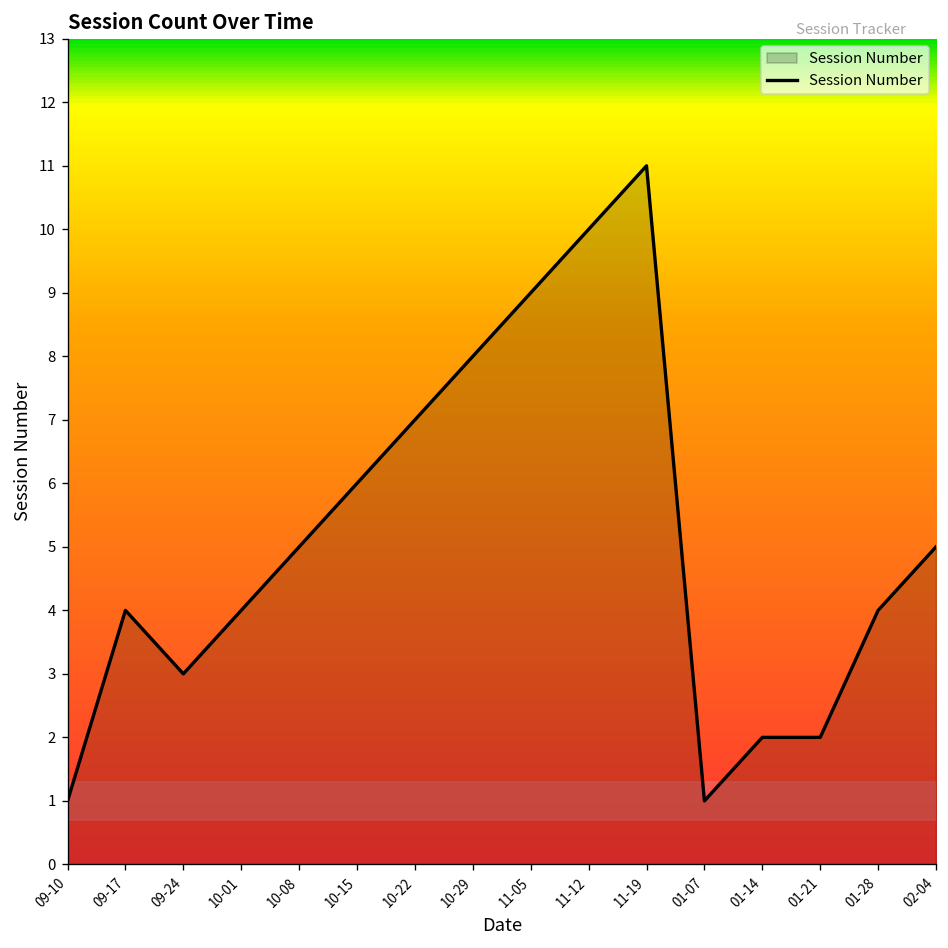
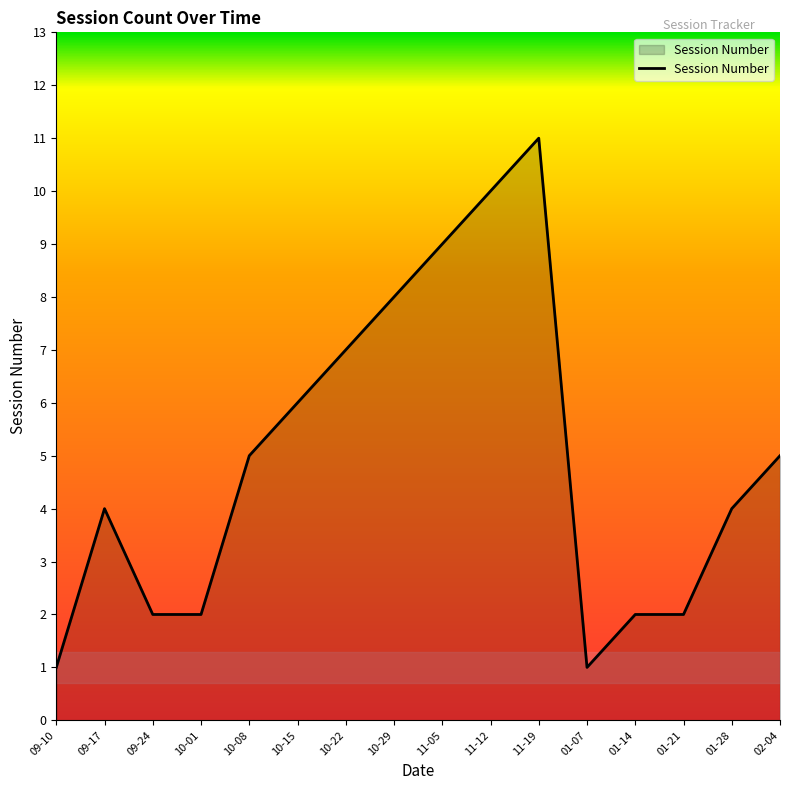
09-24: 3 -> 2
10-01: 4 -> 2
